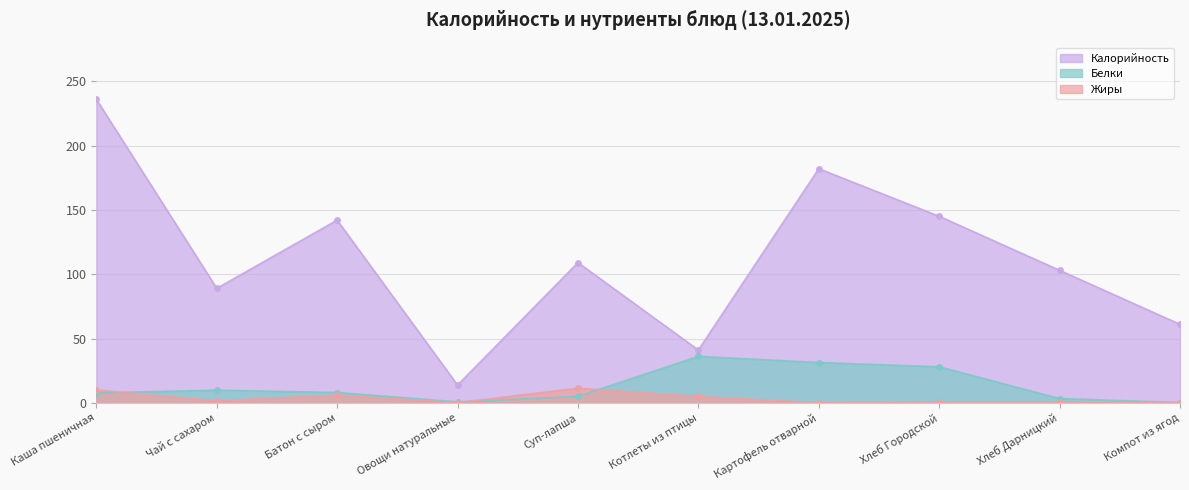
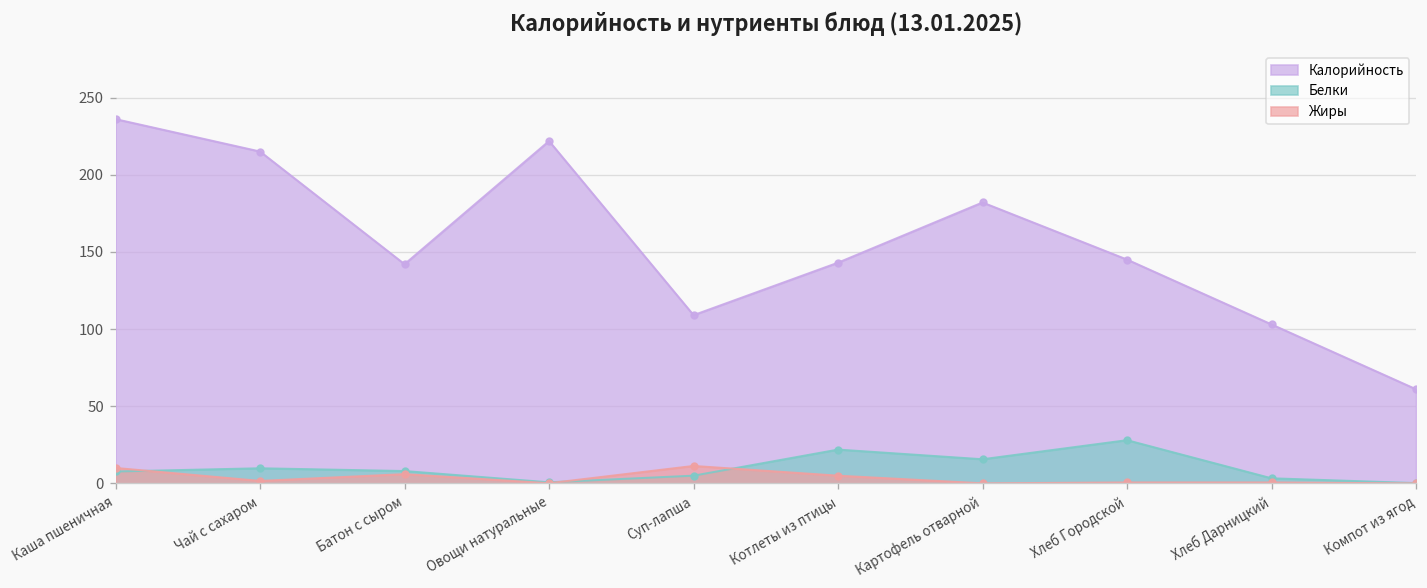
Калорийность, Чай с сахаром: 89 -> 215
Калорийность, Овощи натуральные: 14 -> 222
Калорийность, Котлеты из птицы: 41 -> 143
Белки, Котлеты из птицы: 36 -> 22
Белки, Картофель отварной: 31 -> 16
